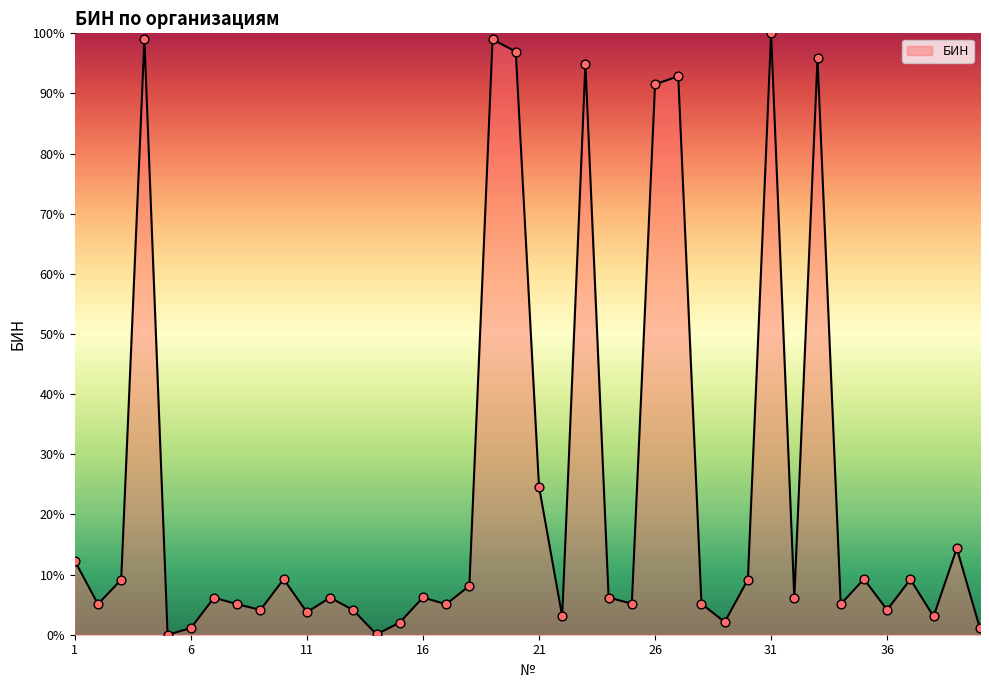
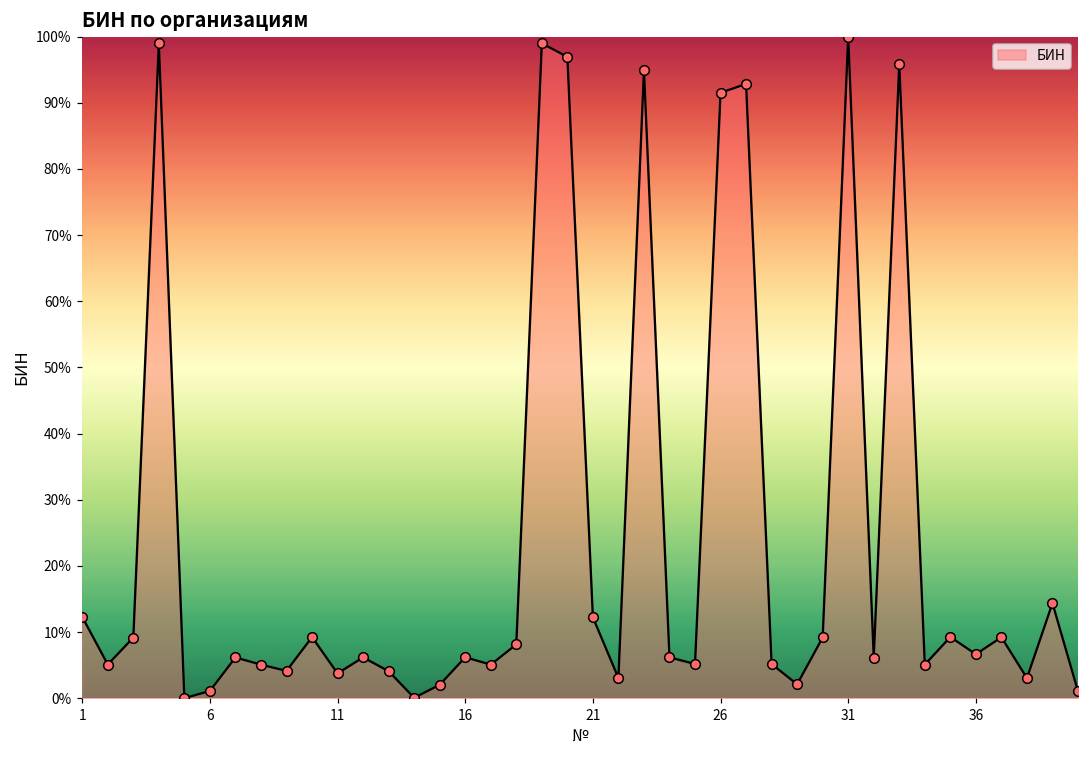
21: 25% -> 12%
36: 4% -> 7%
